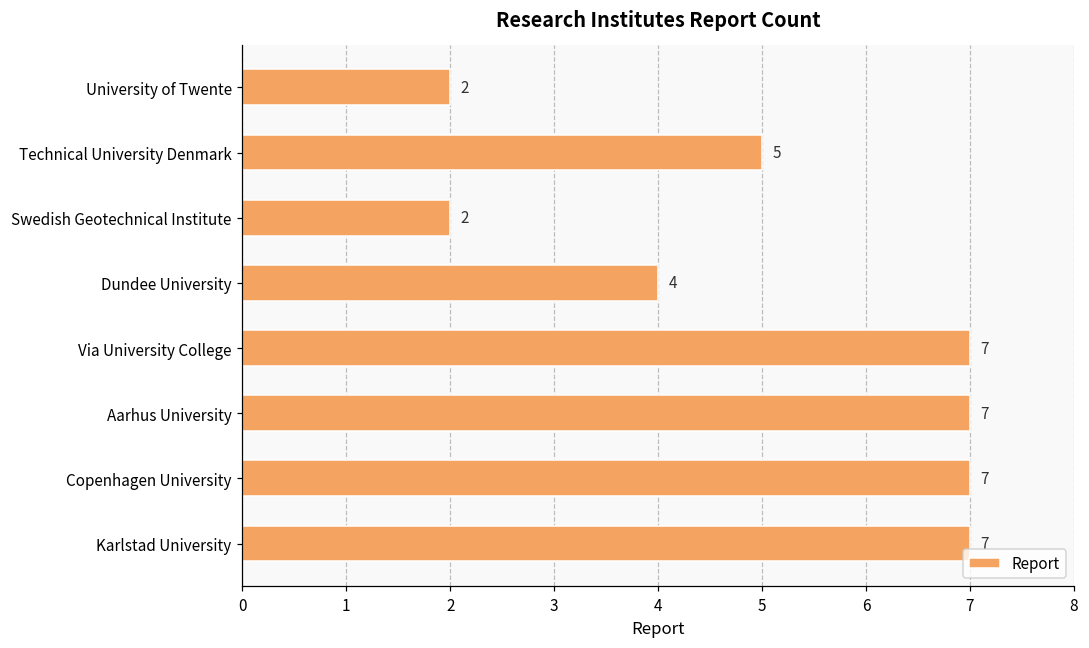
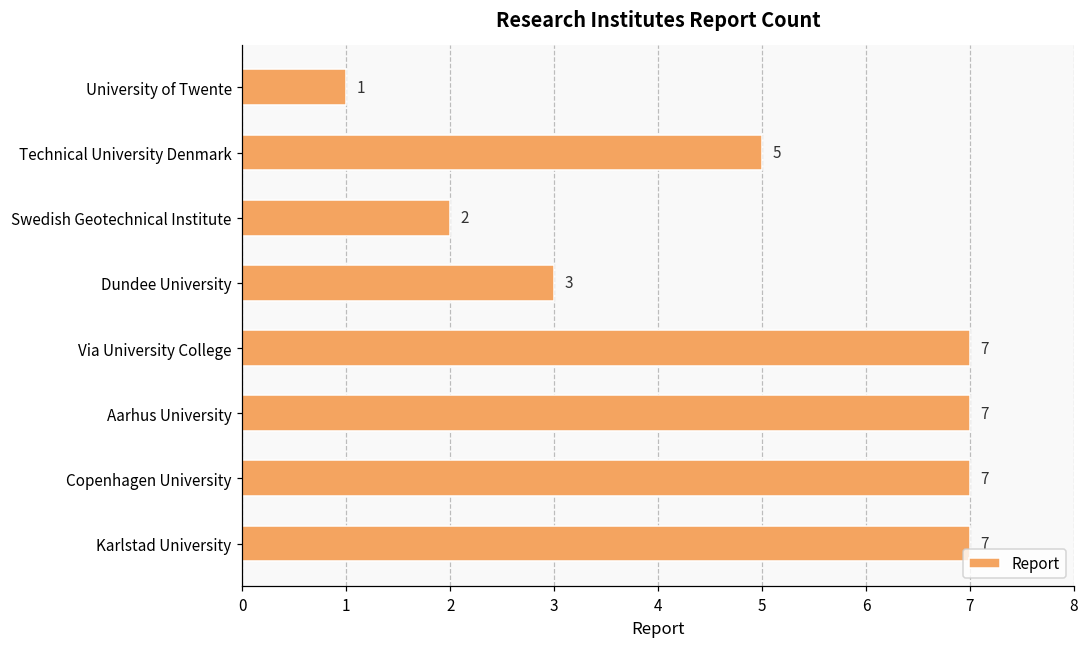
University of Twente: 2 -> 1
Dundee University: 4 -> 3
